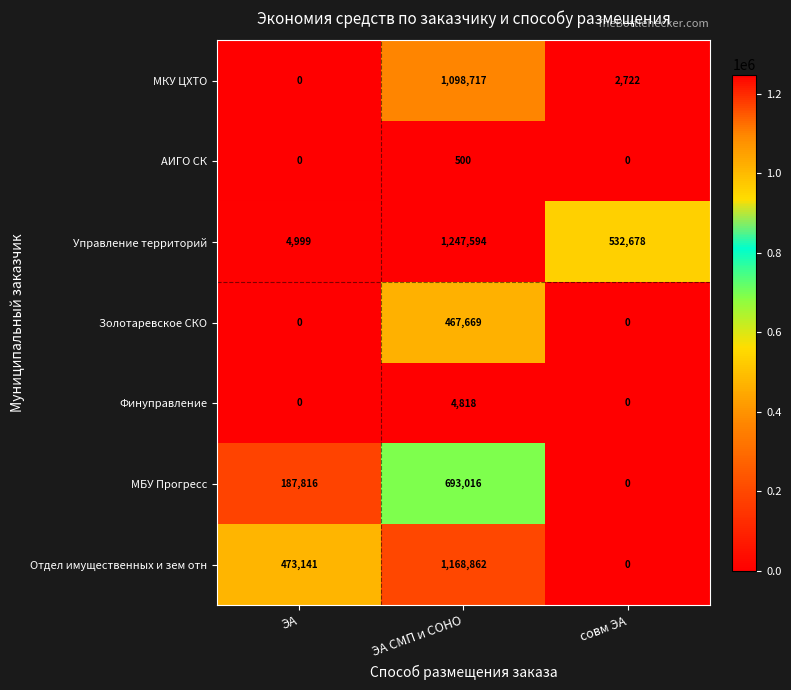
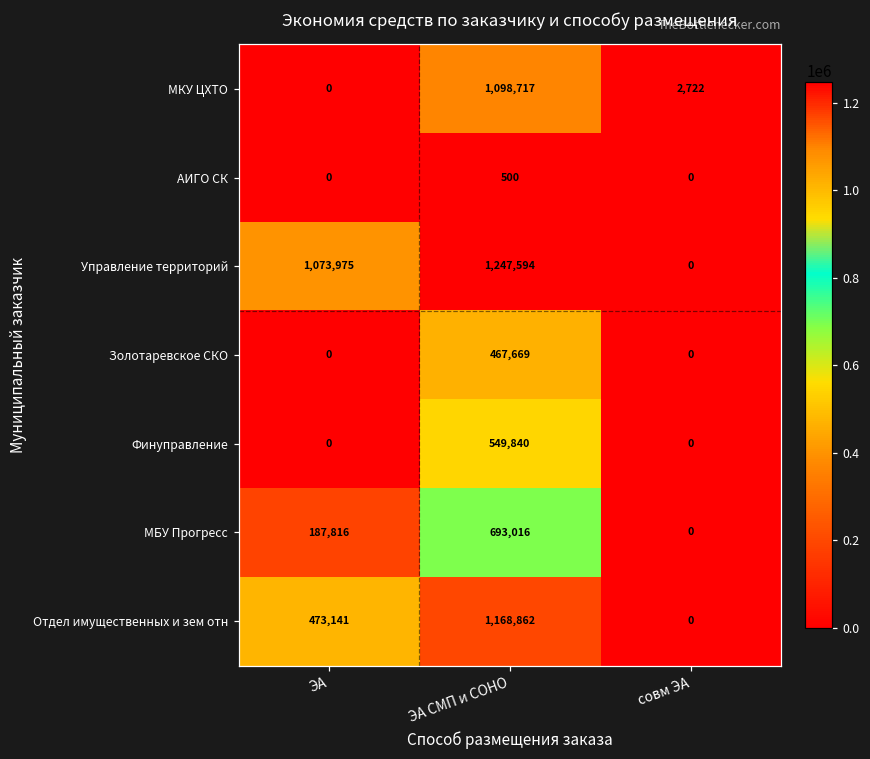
Управление территорий, ЭА: 4,999 -> 1,073,975
Управление территорий, совм ЭА: 532,678 -> 0
Финуправление, ЭА СМП и СОНО: 4,818 -> 549,840
